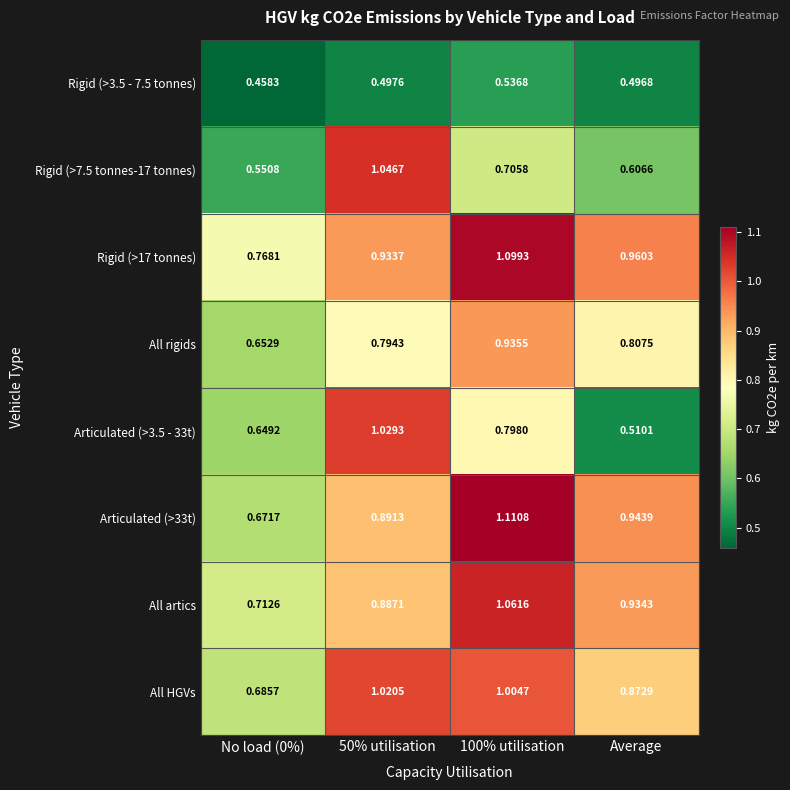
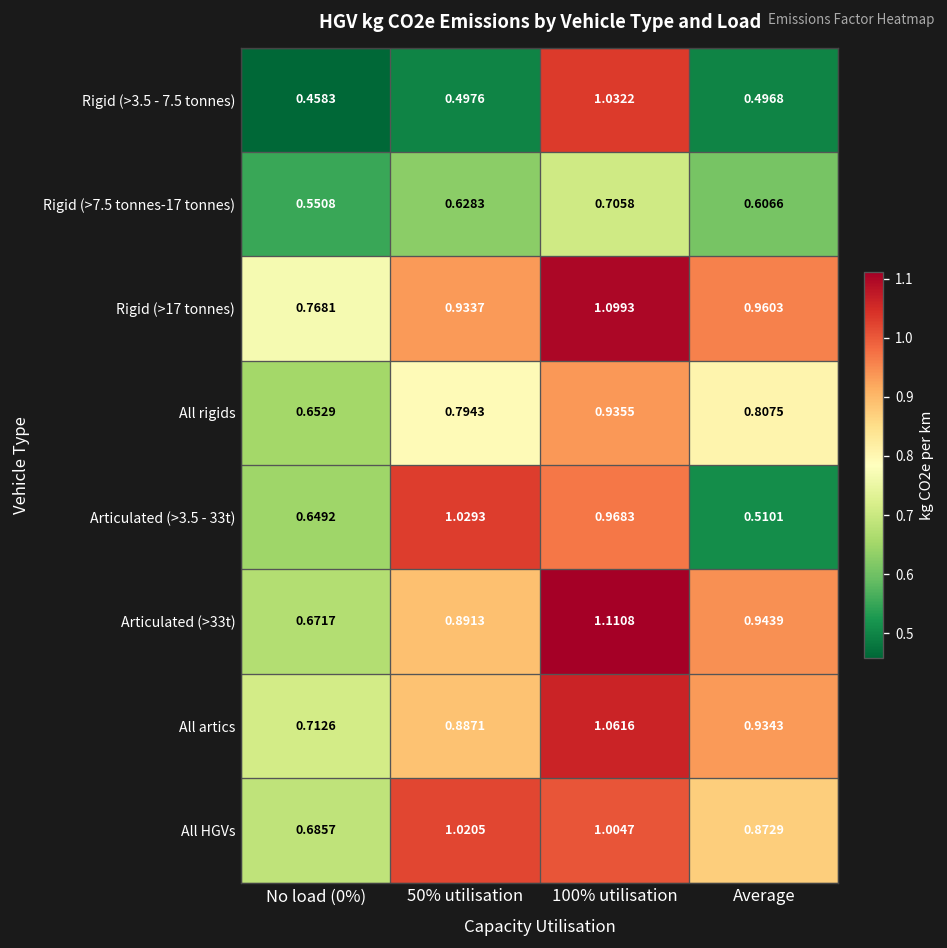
Rigid (>3.5 - 7.5 tonnes), 100% utilisation: 0.5368 -> 1.0322
Rigid (>7.5 tonnes-17 tonnes), 50% utilisation: 1.0467 -> 0.6283
Articulated (>3.5 - 33t), 100% utilisation: 0.7980 -> 0.9683
